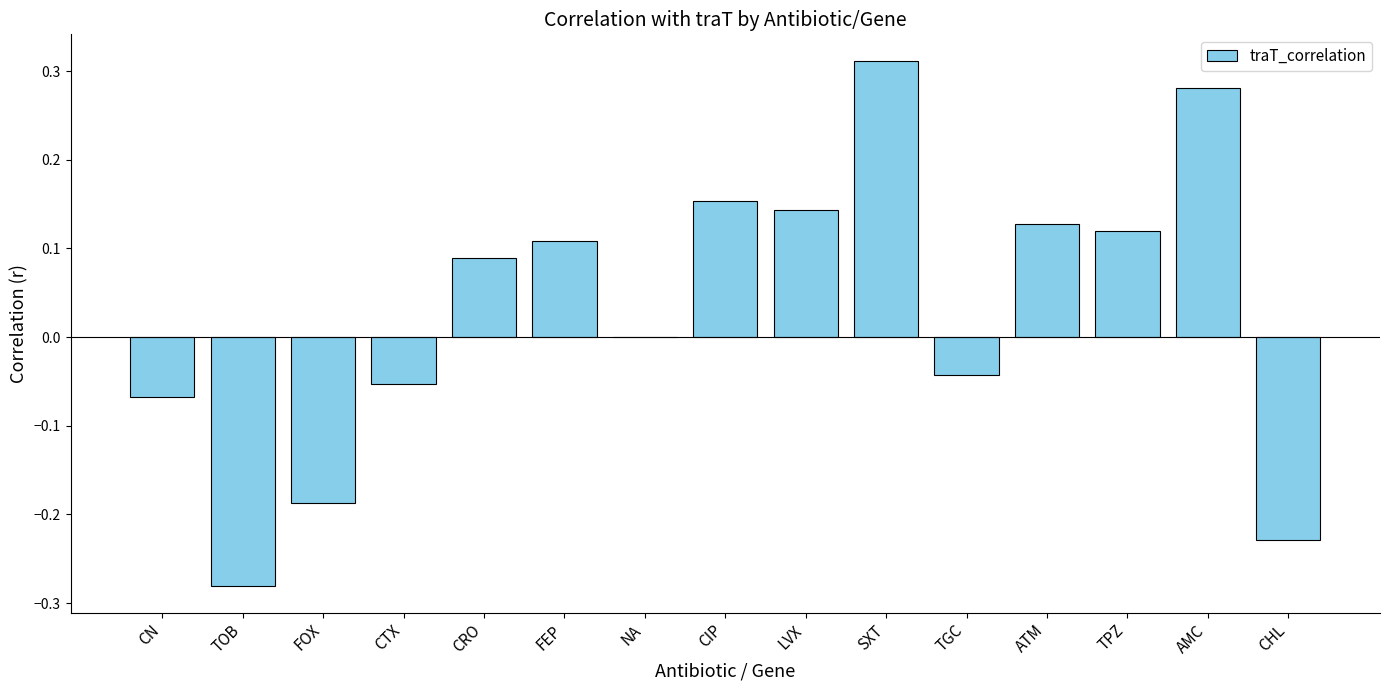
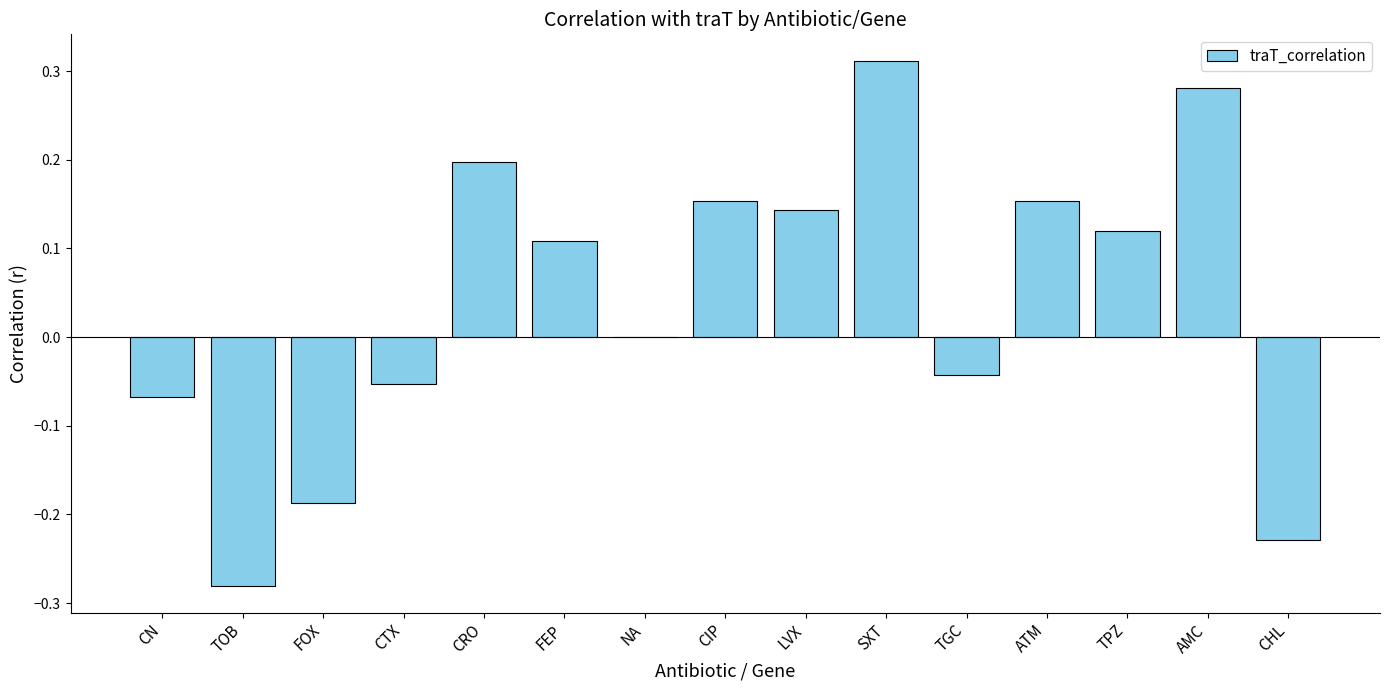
CRO: 0.09 -> 0.20
ATM: 0.13 -> 0.15
